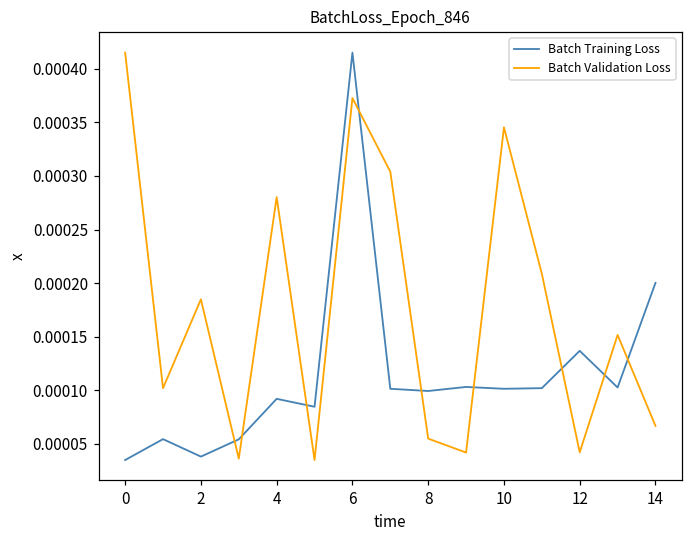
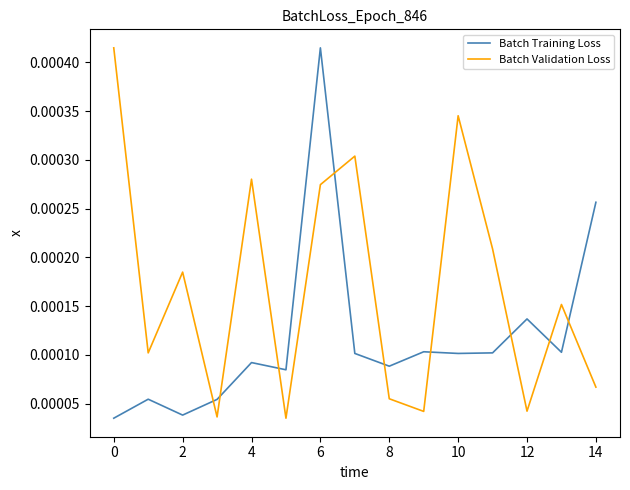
Batch Validation Loss, 6: 0.00037 -> 0.00027
Batch Training Loss, 8: 0.00010 -> 0.00009
Batch Training Loss, 14: 0.00020 -> 0.00026
